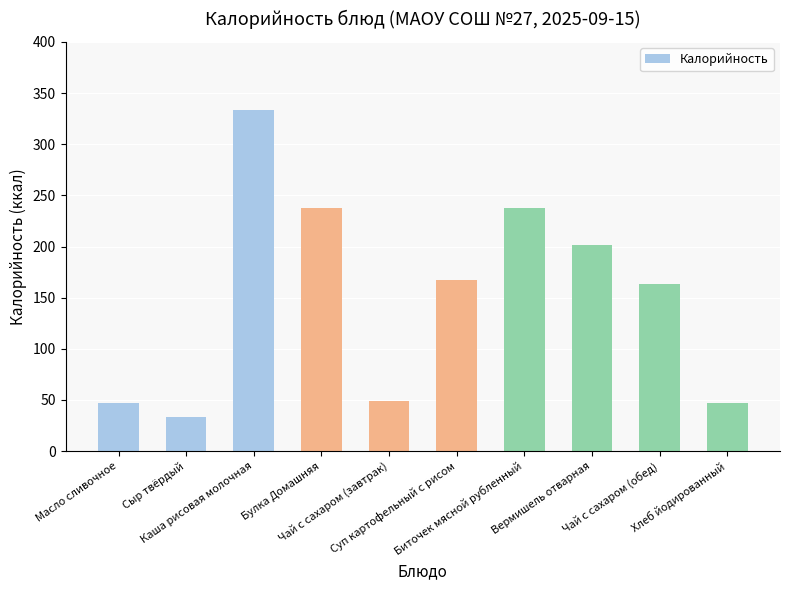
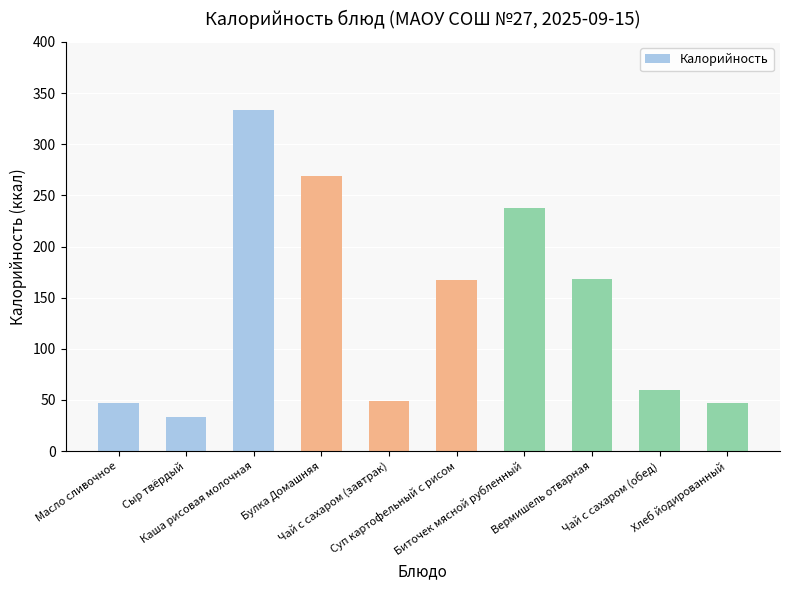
Булка Домашняя: 238 -> 269
Вермишель отварная: 202 -> 168
Чай с сахаром (обед): 164 -> 60
